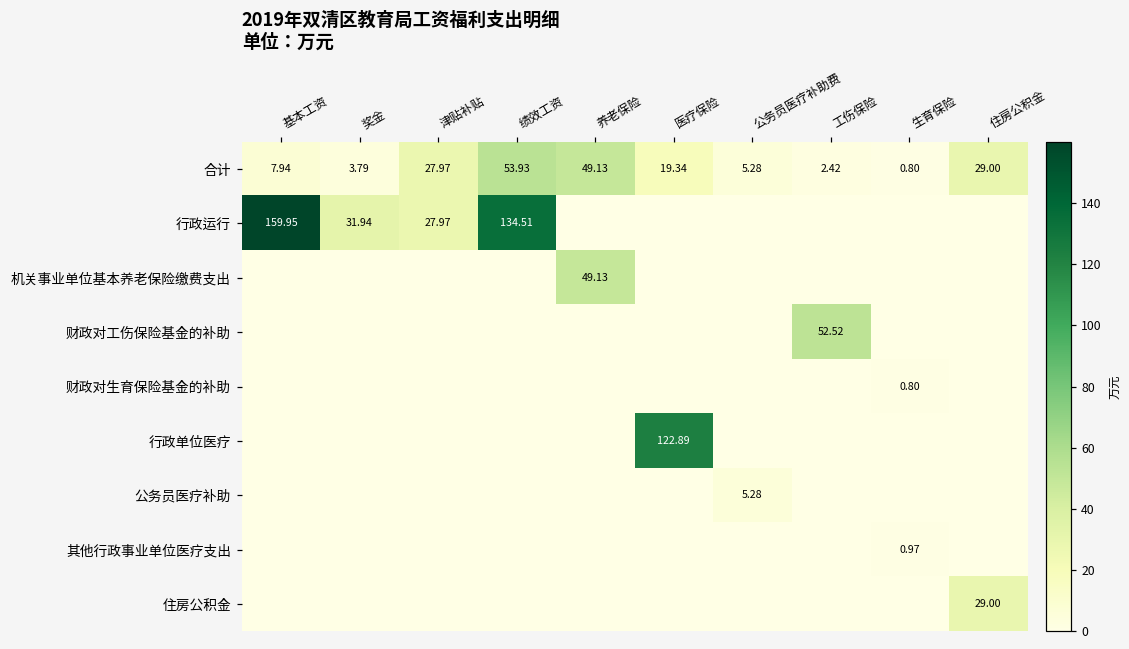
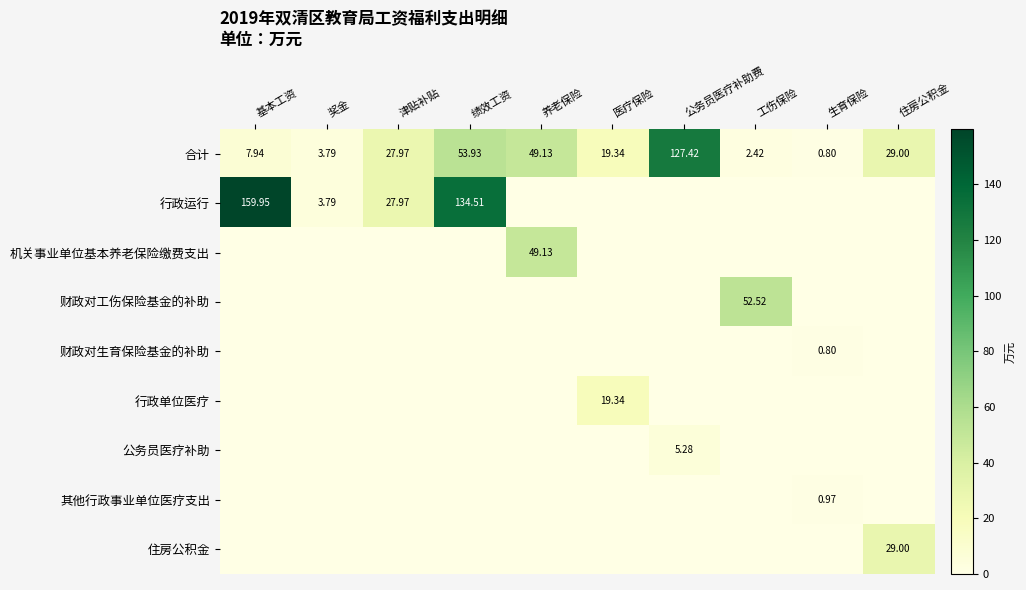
合计, 公务员医疗补助费: 5.28 -> 127.42
行政运行, 奖金: 31.94 -> 3.79
行政单位医疗, 医疗保险: 122.89 -> 19.34
